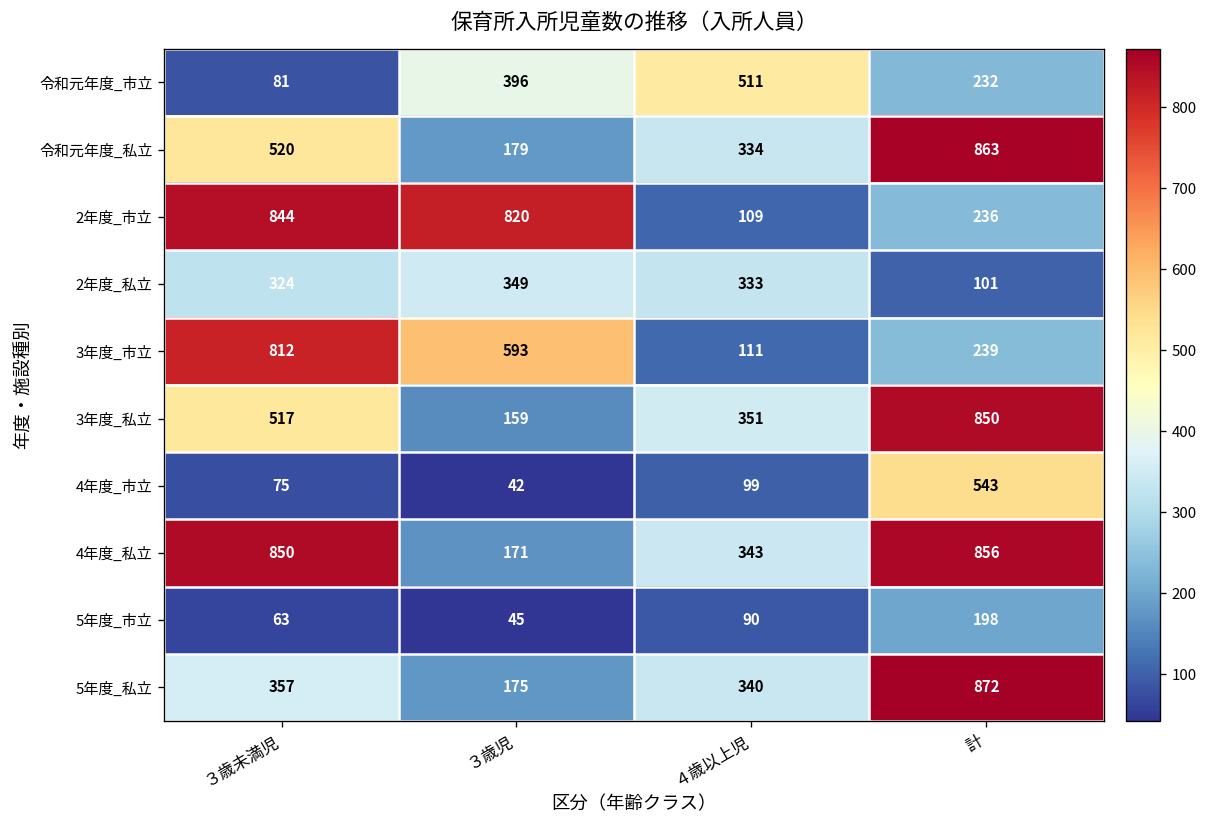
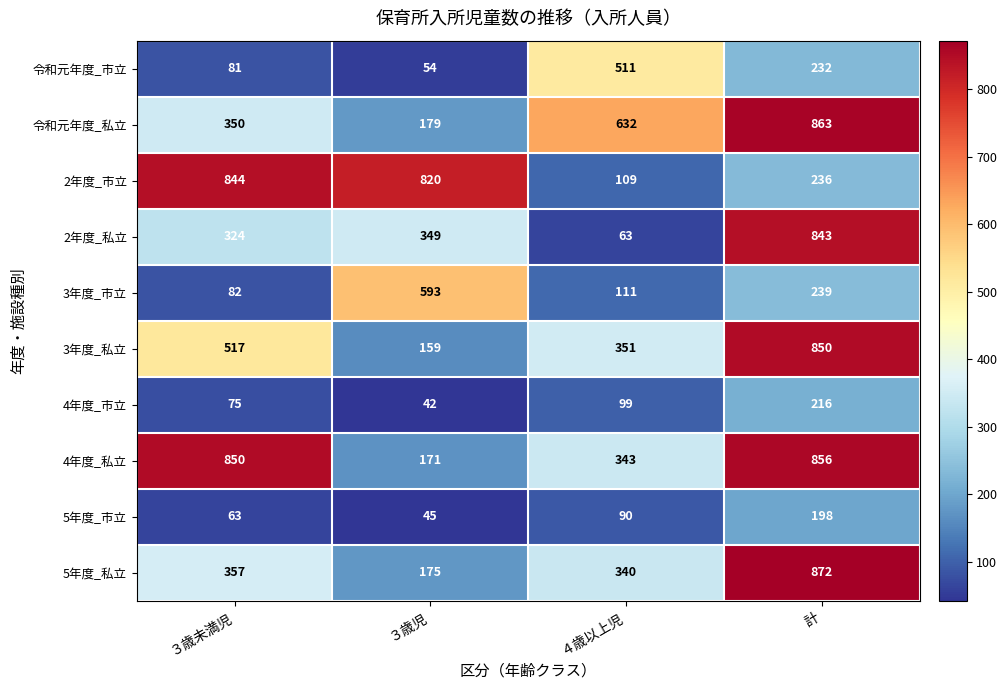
令和元年度_市立, ３歳児: 396 -> 54
令和元年度_私立, ３歳未満児: 520 -> 350
令和元年度_私立, ４歳以上児: 334 -> 632
2年度_私立, ４歳以上児: 333 -> 63
2年度_私立, 計: 101 -> 843
3年度_市立, ３歳未満児: 812 -> 82
4年度_市立, 計: 543 -> 216
